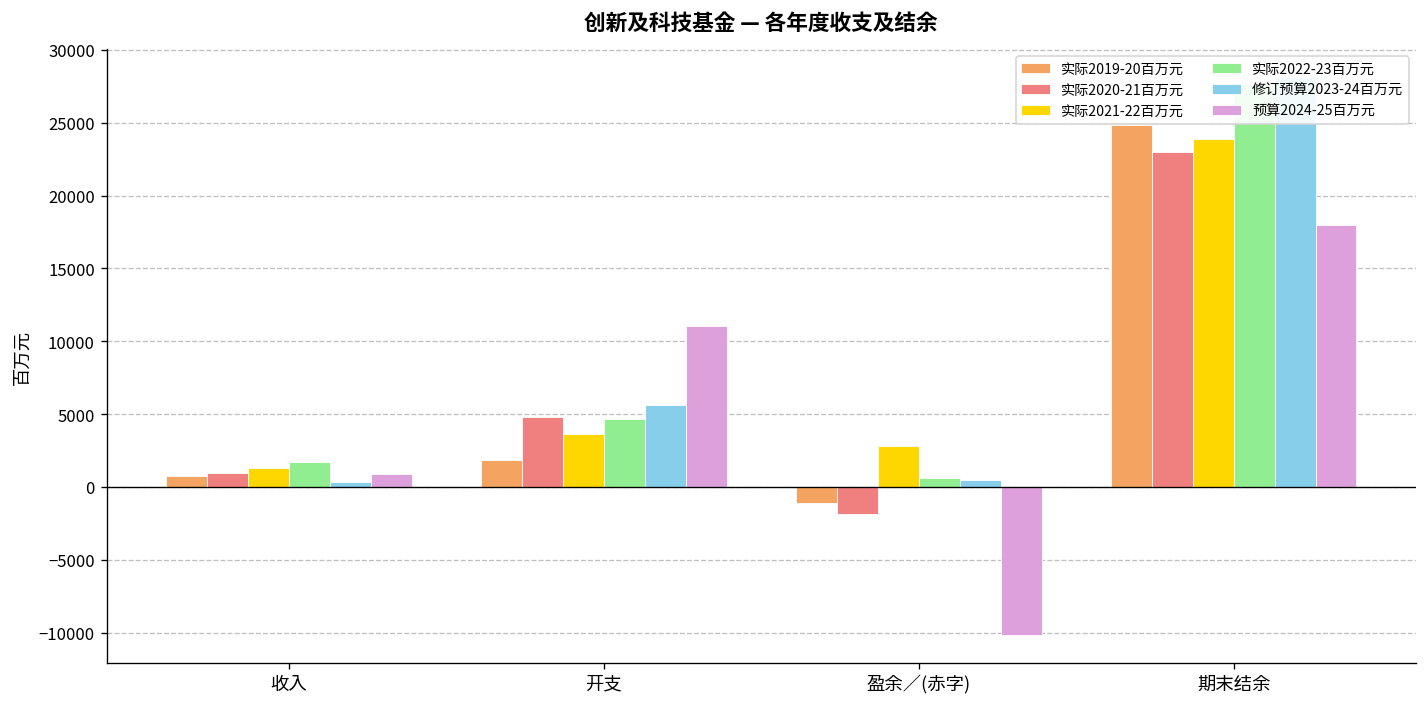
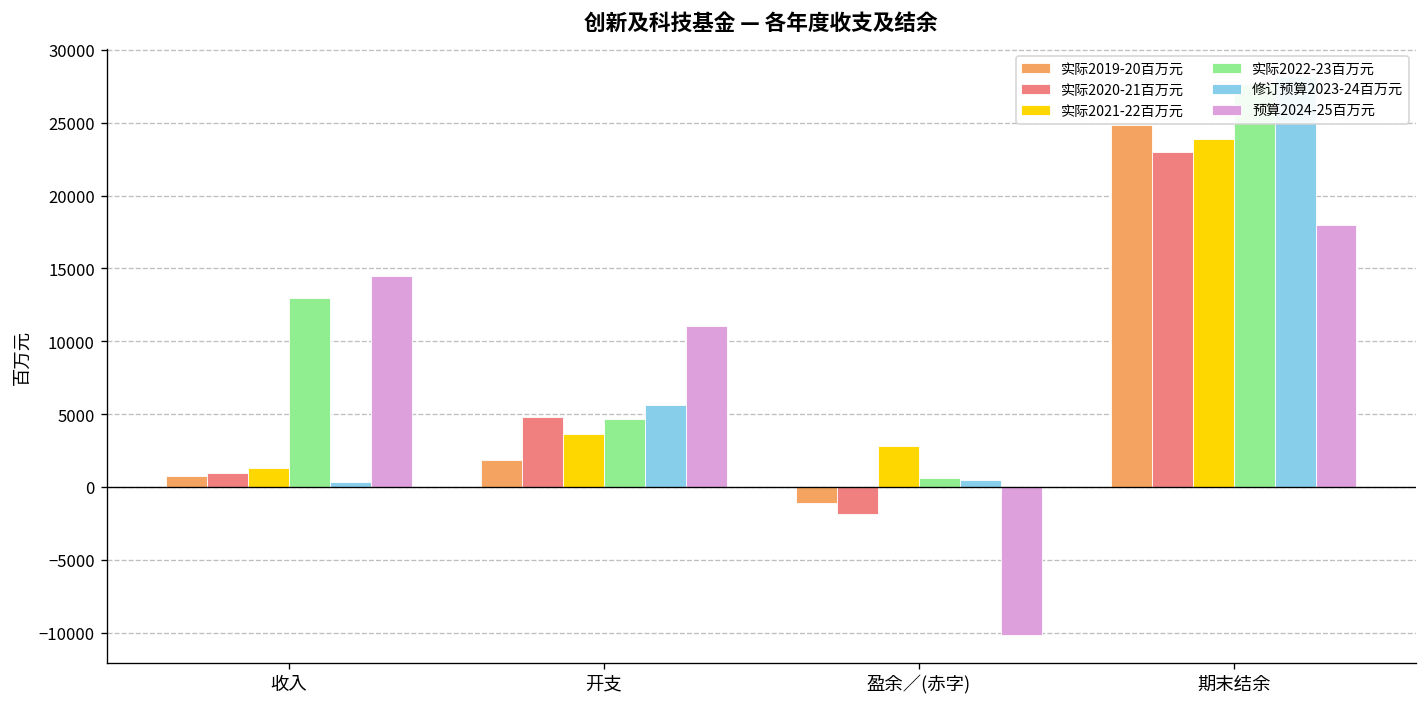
实际2022-23百万元, 收入: 1700 -> 13000
预算2024-25百万元, 收入: 900 -> 14500
